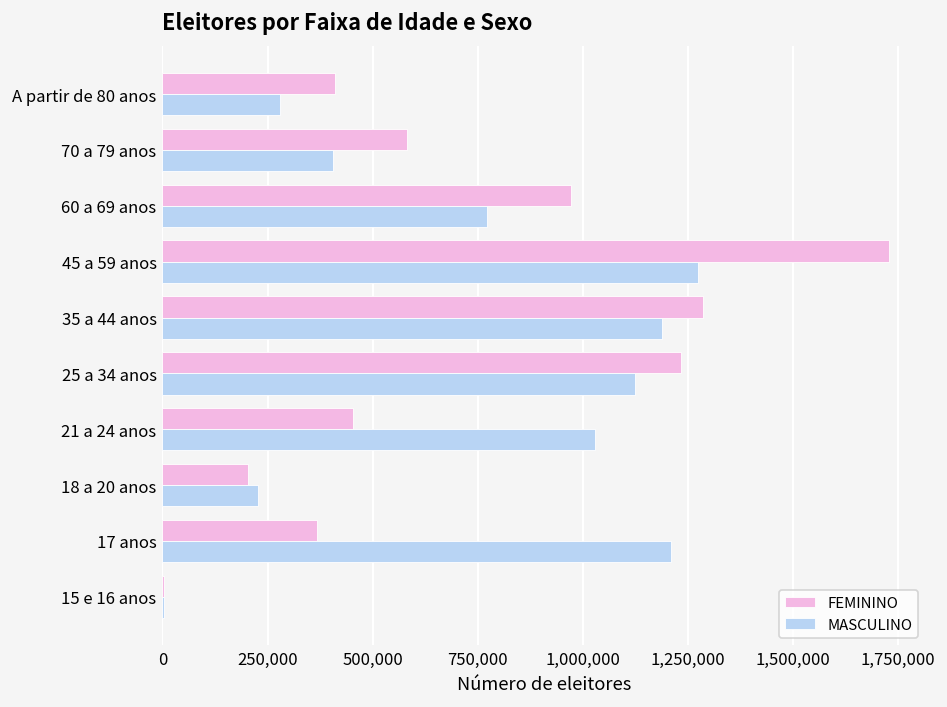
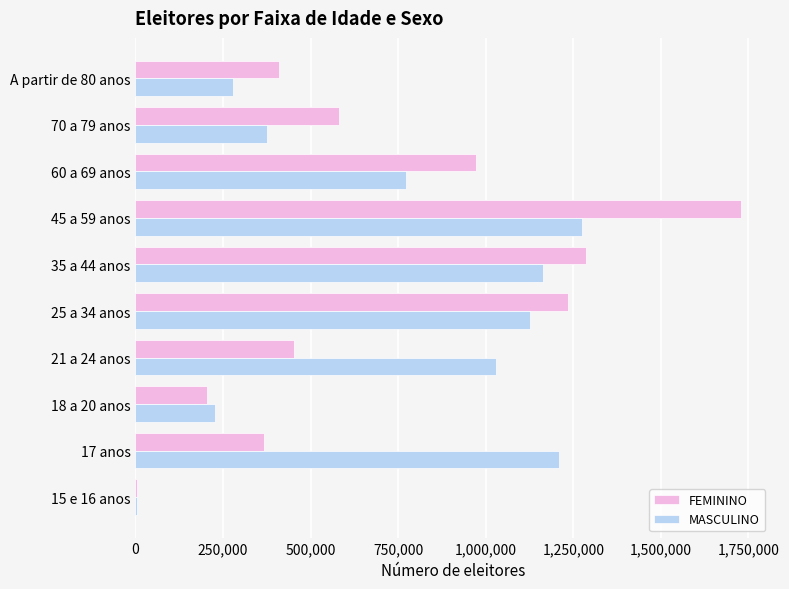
MASCULINO, 70 a 79 anos: 400,000 -> 380,000
MASCULINO, 35 a 44 anos: 1,190,000 -> 1,160,000
